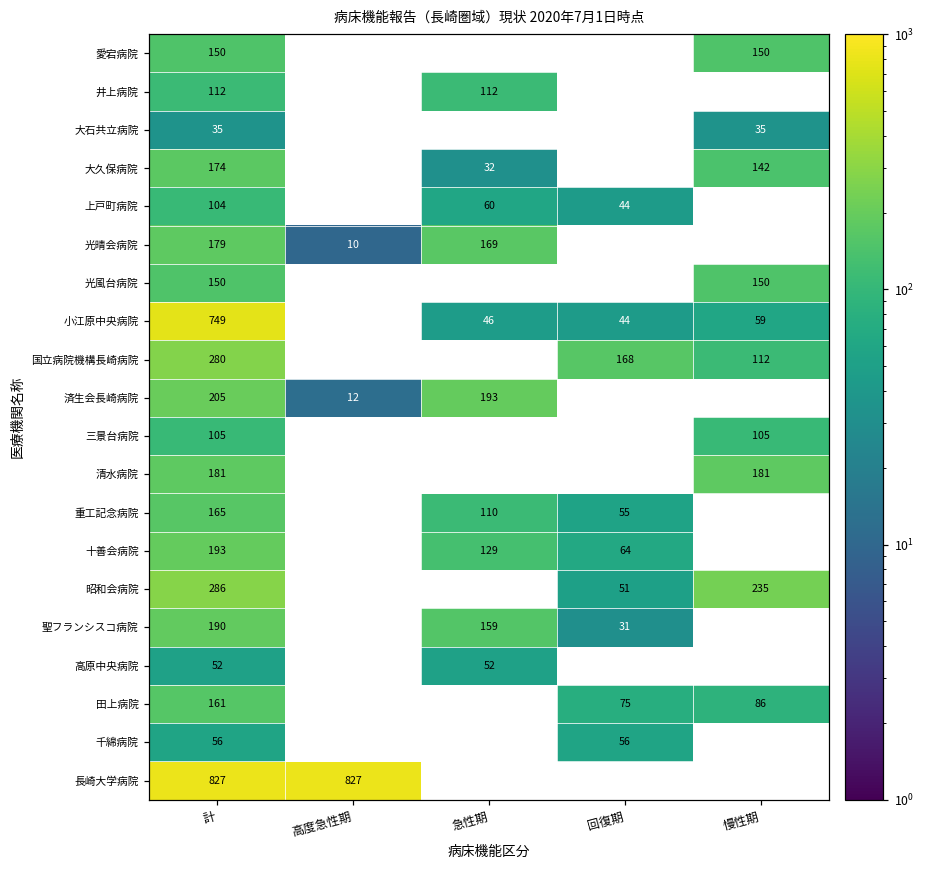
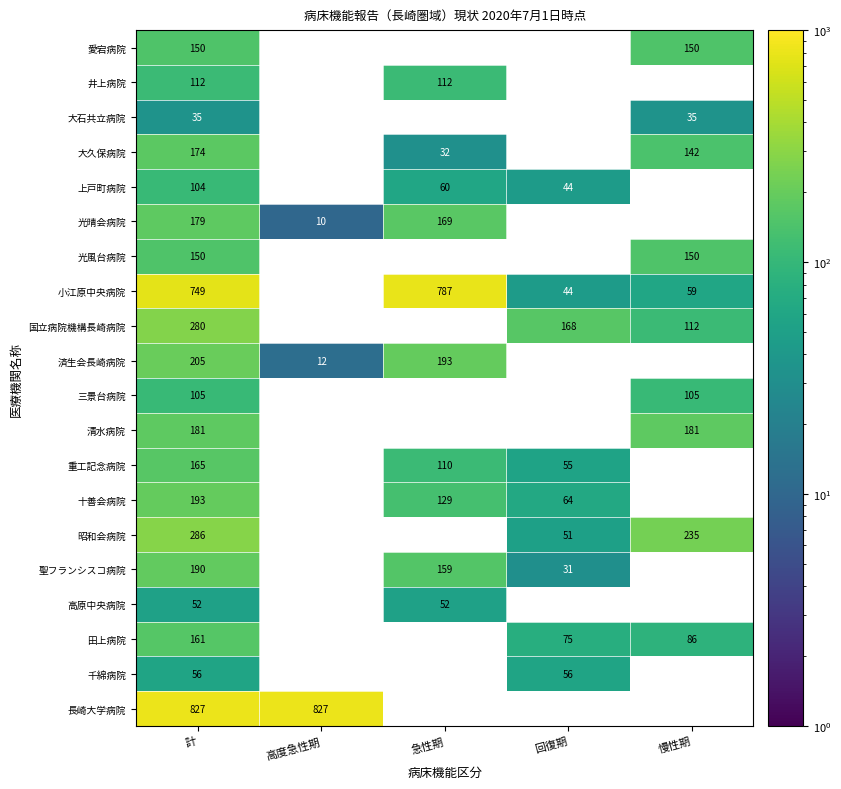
小江原中央病院, 急性期: 46 -> 787
